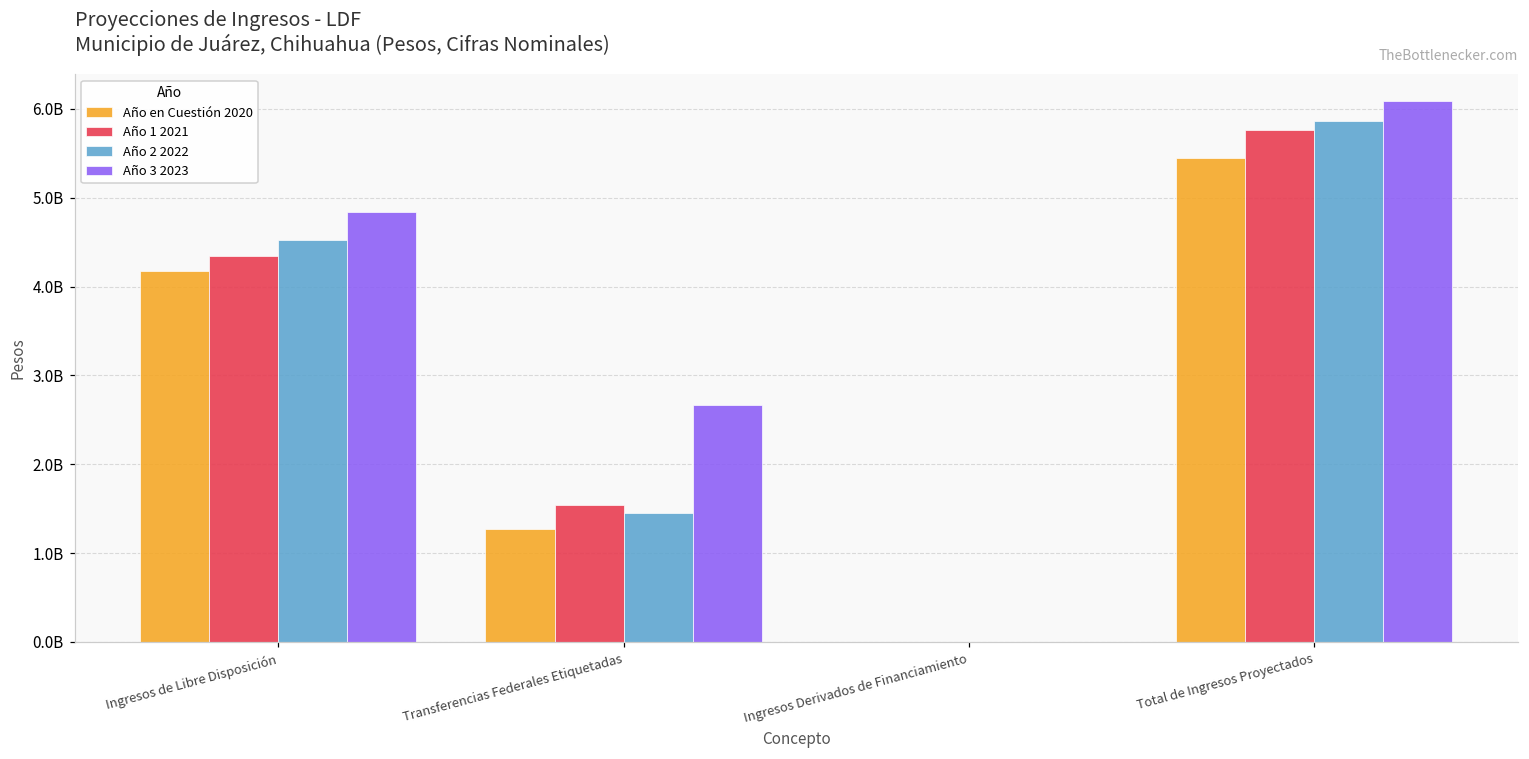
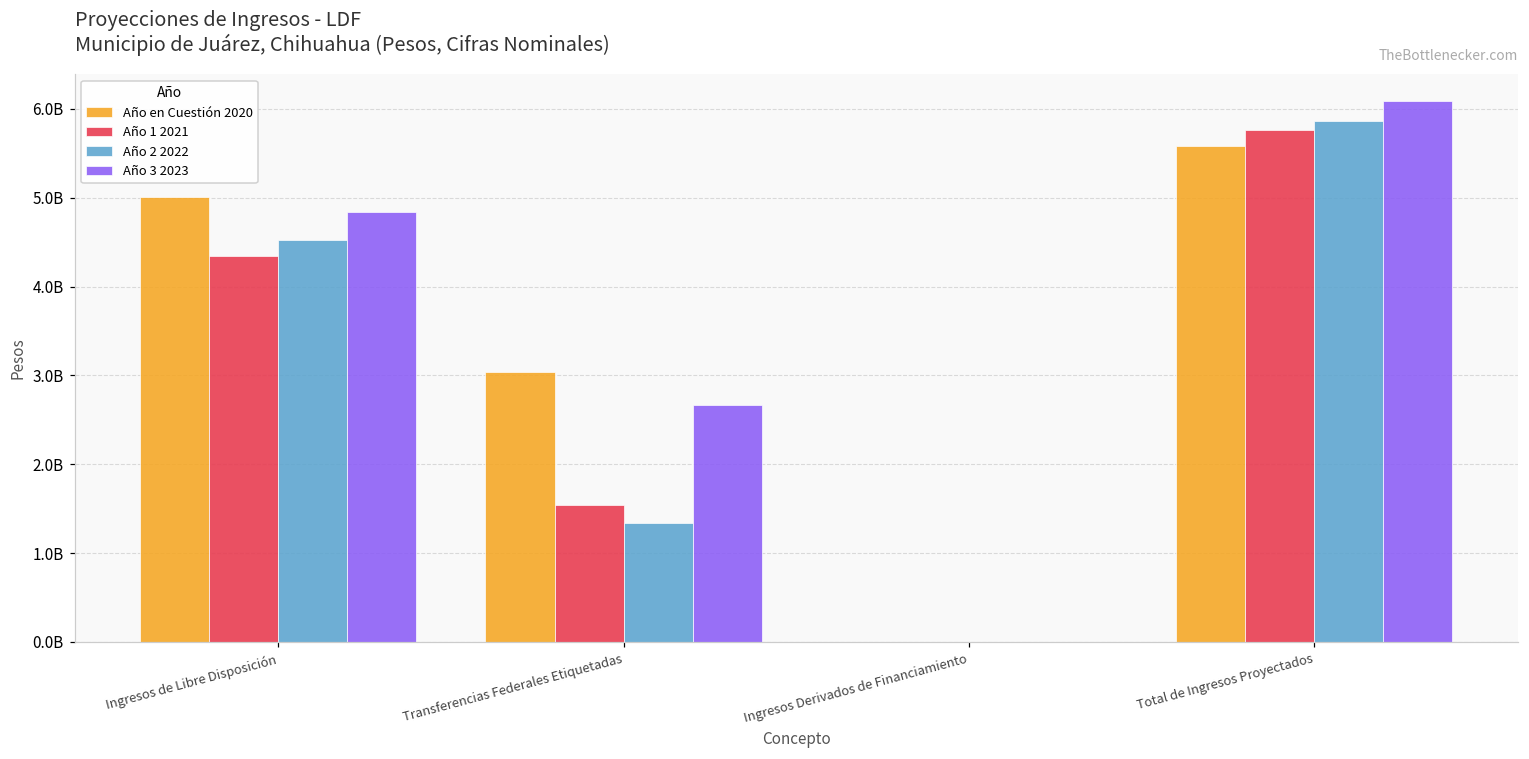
Año en Cuestión 2020, Ingresos de Libre Disposición: 4200000000 -> 5000000000
Año en Cuestión 2020, Transferencias Federales Etiquetadas: 1300000000 -> 3000000000
Año 2 2022, Transferencias Federales Etiquetadas: 1400000000 -> 1300000000
Año en Cuestión 2020, Total de Ingresos Proyectados: 5400000000 -> 5600000000
